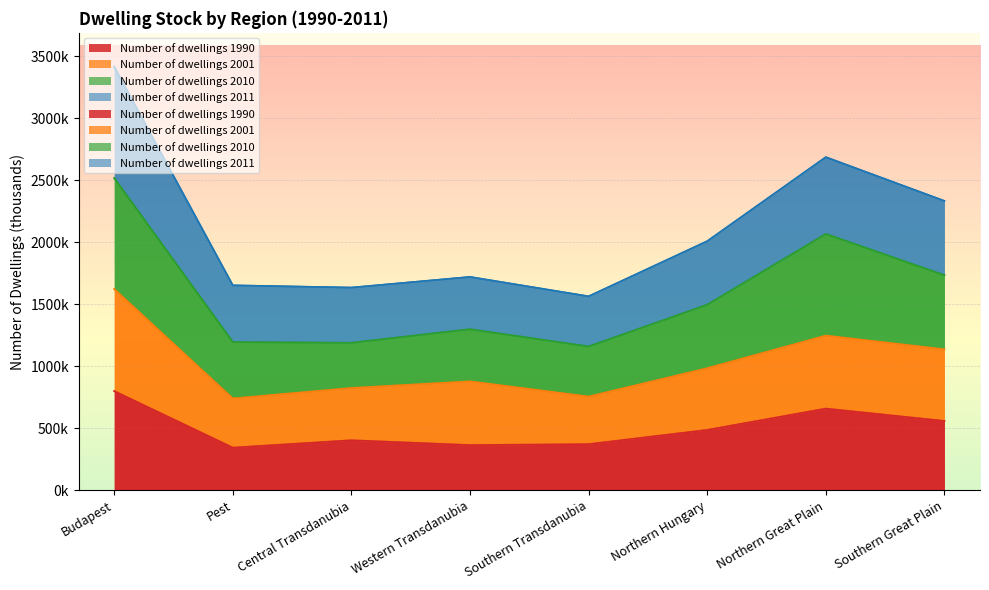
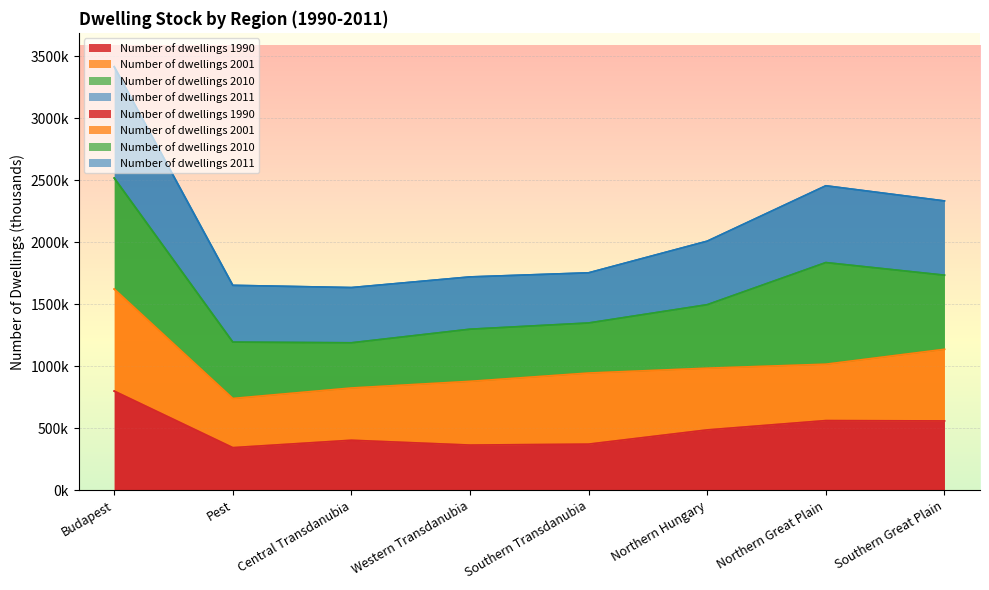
Number of dwellings 2001, Southern Transdanubia: 380000 -> 570000
Number of dwellings 1990, Northern Great Plain: 660000 -> 560000
Number of dwellings 2001, Northern Great Plain: 590000 -> 450000
